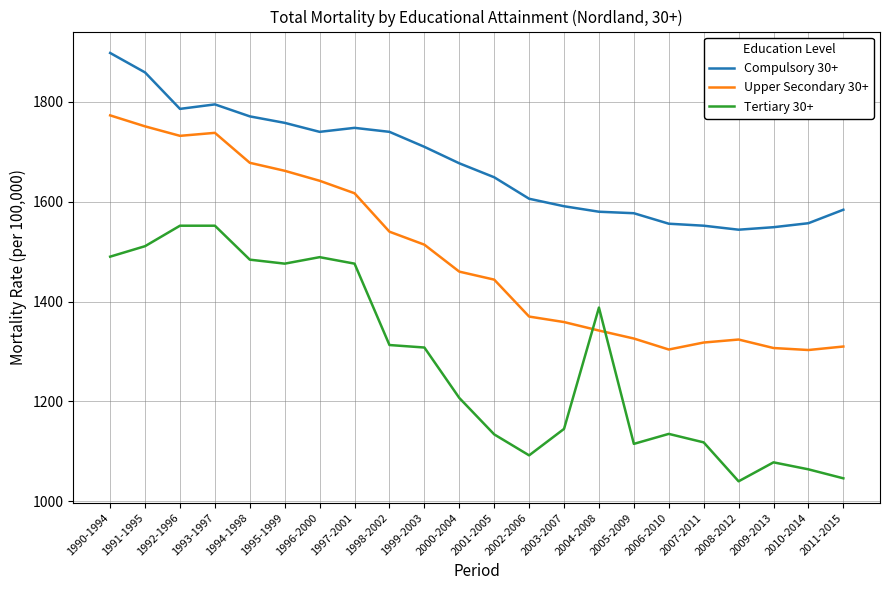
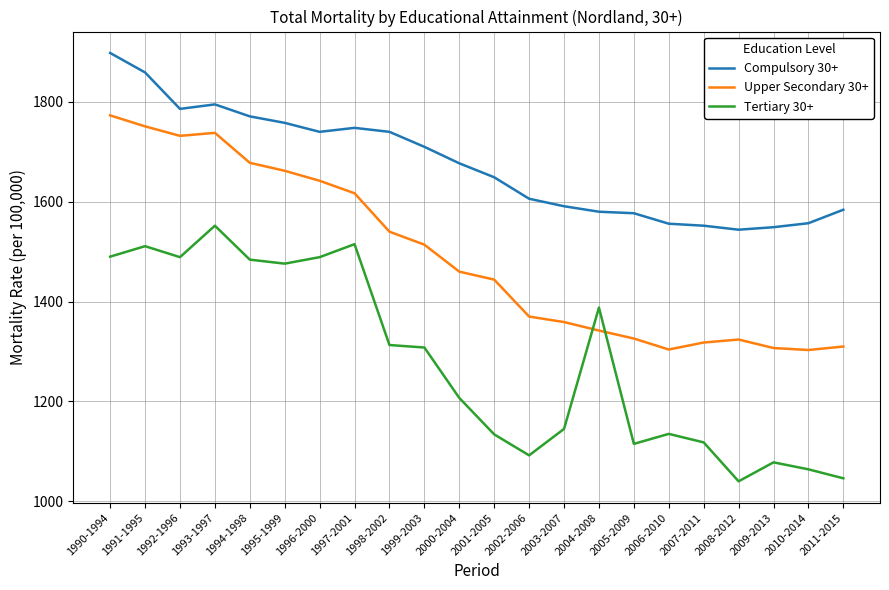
Tertiary 30+, 1992-1996: 1550 -> 1490
Tertiary 30+, 1997-2001: 1480 -> 1520
